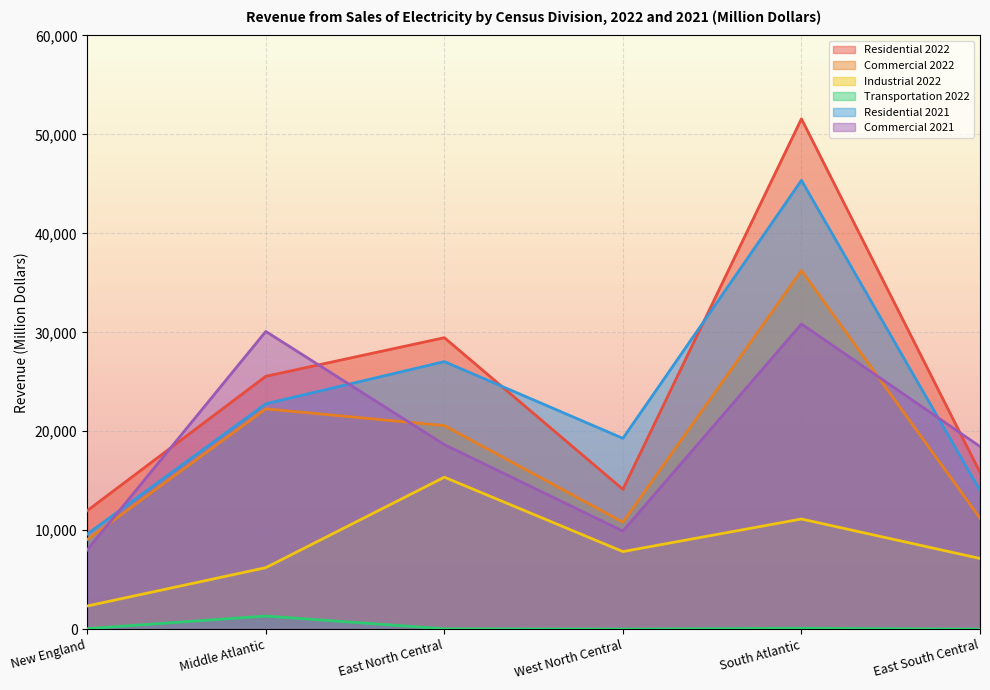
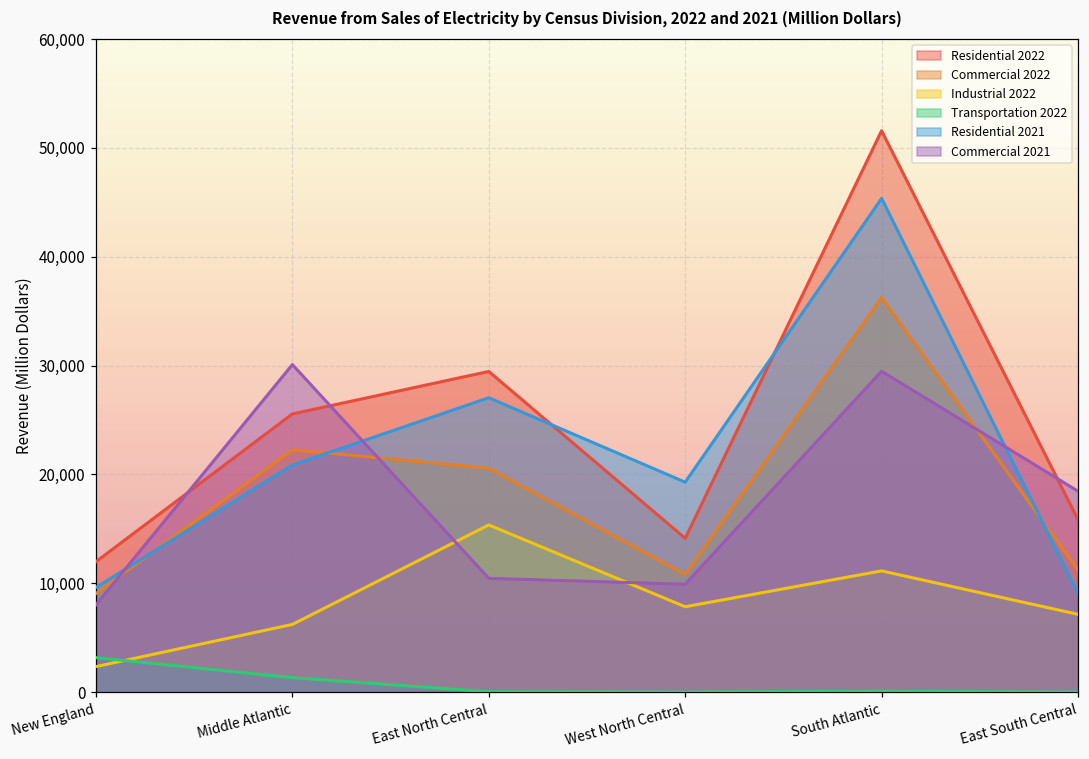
Transportation 2022, New England: 0 -> 3,000
Residential 2021, Middle Atlantic: 23,000 -> 21,000
Commercial 2021, East North Central: 19,000 -> 10,000
Commercial 2021, South Atlantic: 31,000 -> 29,000
Residential 2021, East South Central: 14,000 -> 9,000
